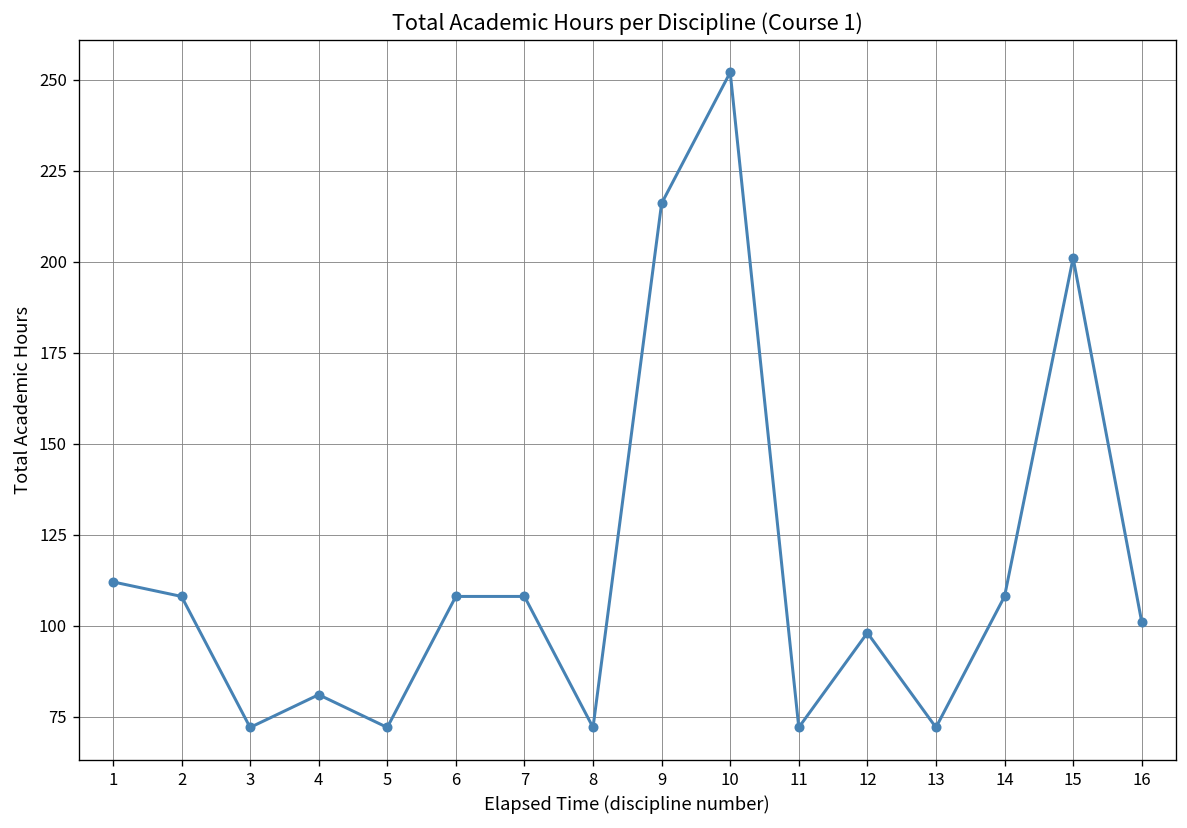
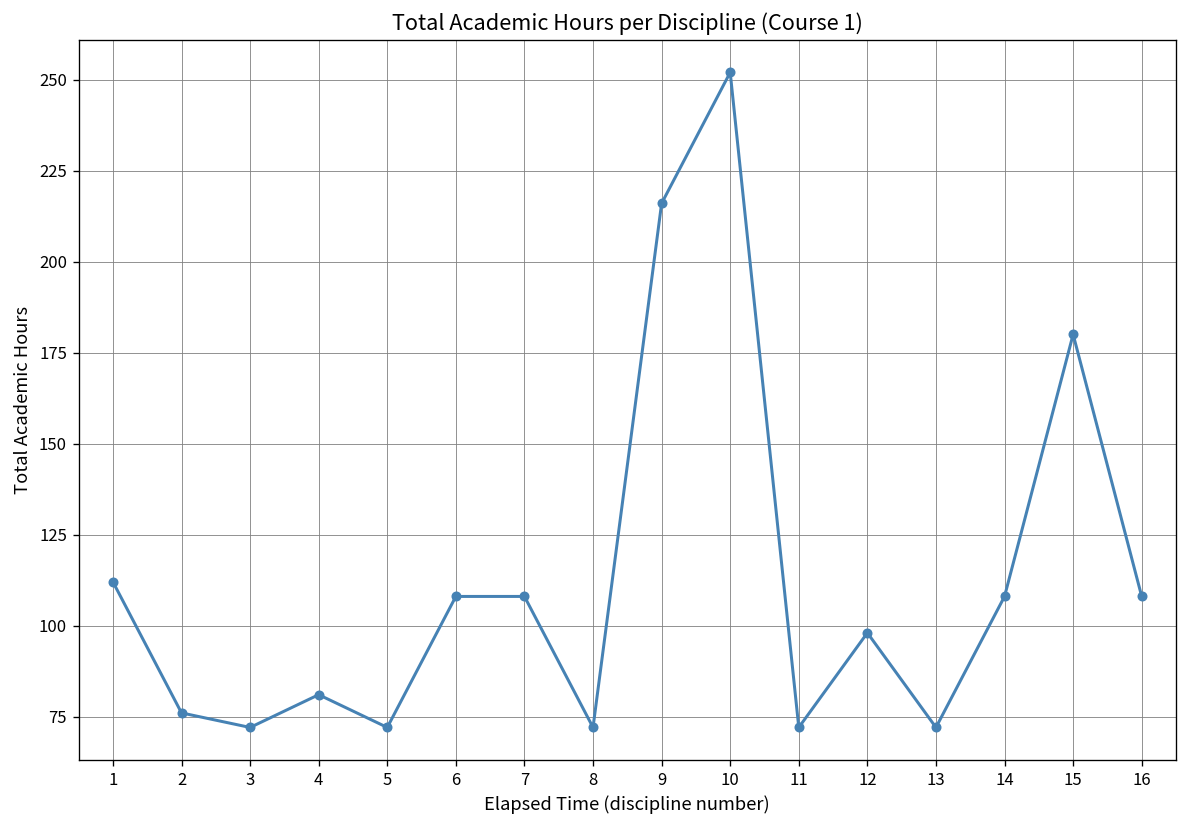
2: 108 -> 76
15: 201 -> 180
16: 101 -> 108
